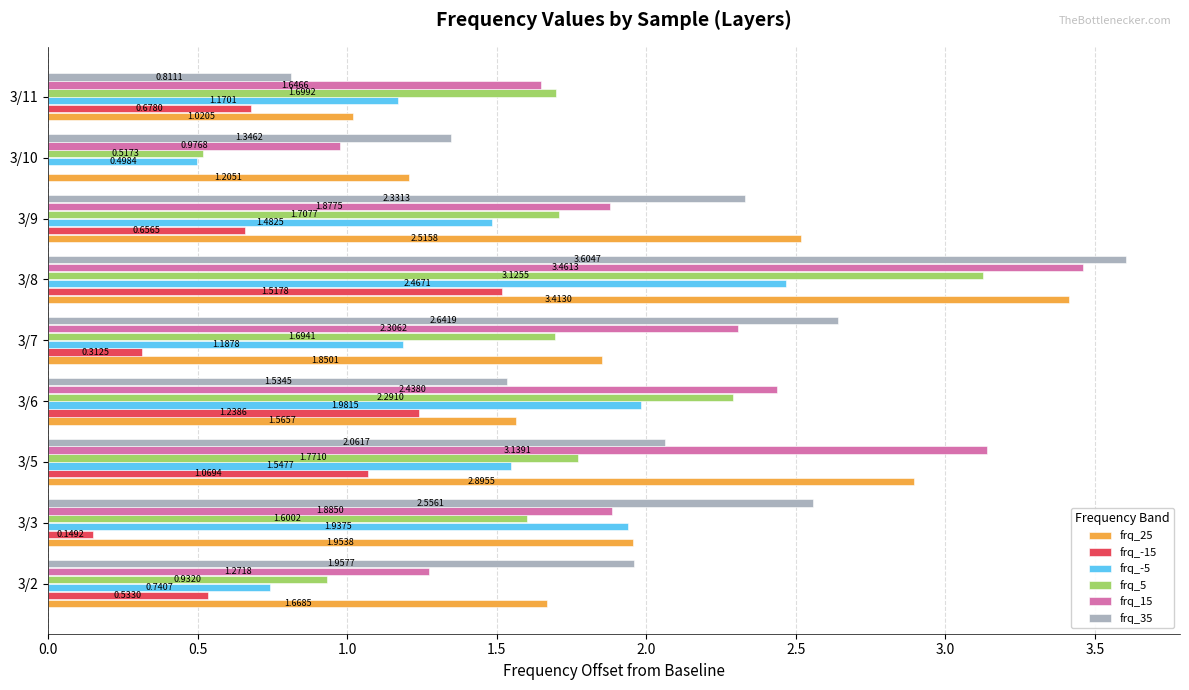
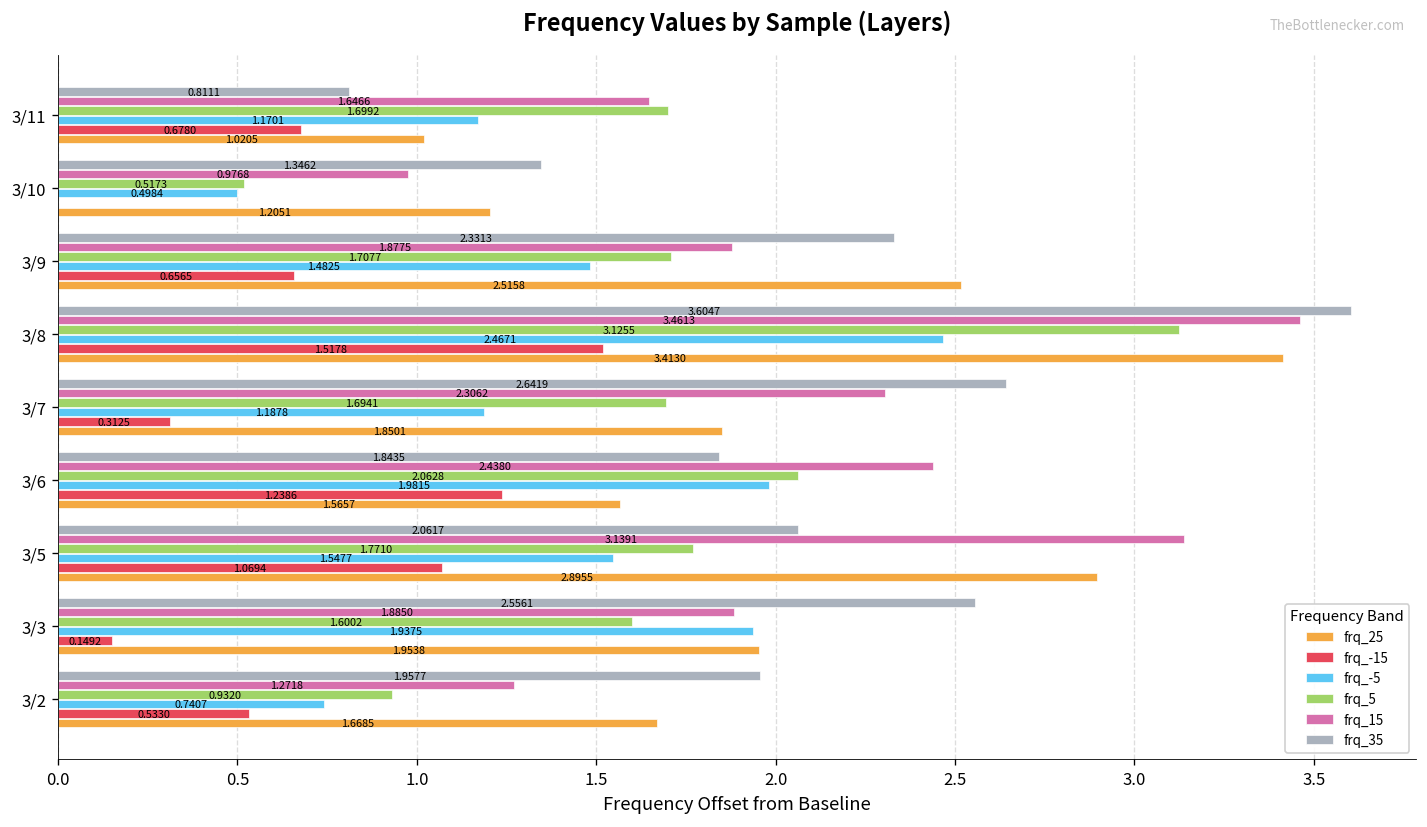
frq_35, 3/6: 1.5345 -> 1.8435
frq_5, 3/6: 2.2910 -> 2.0628
